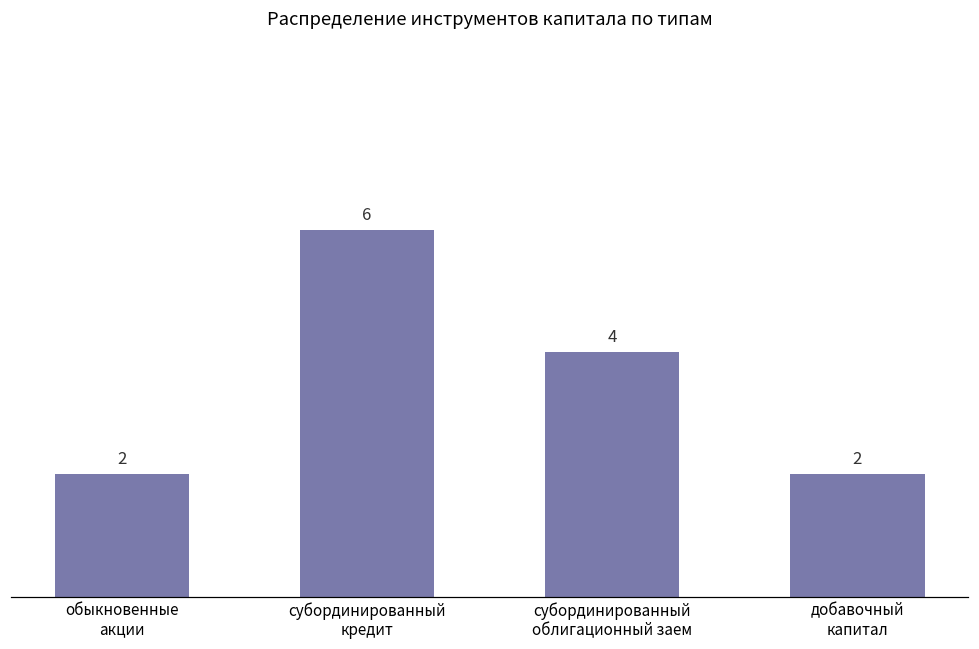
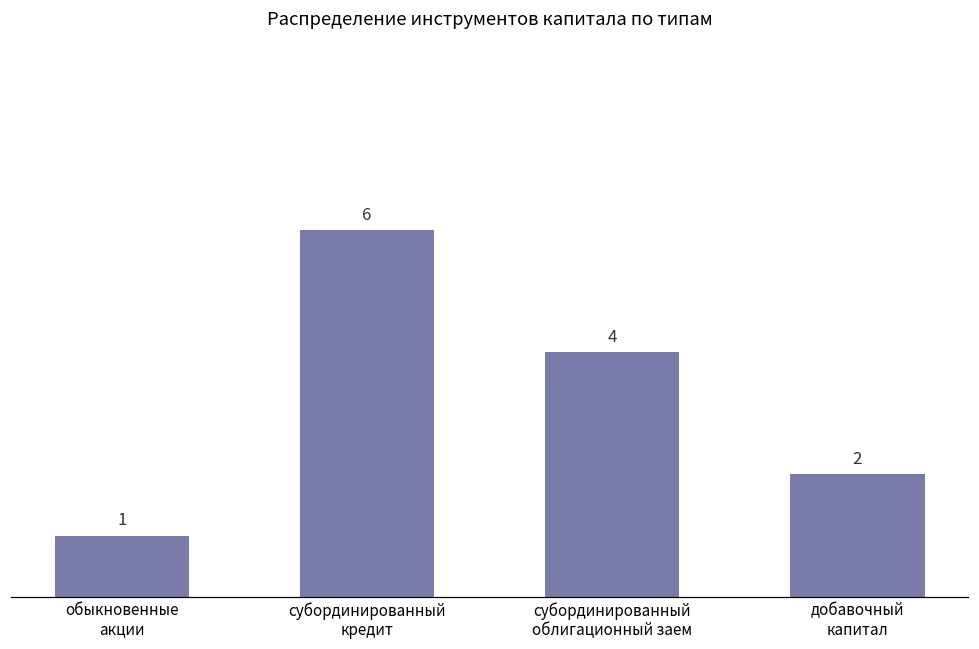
обыкновенные акции: 2 -> 1
